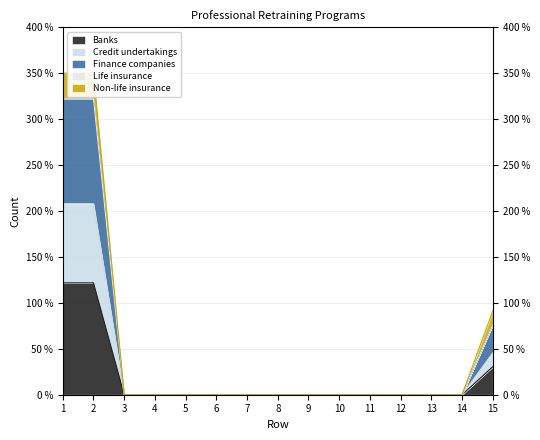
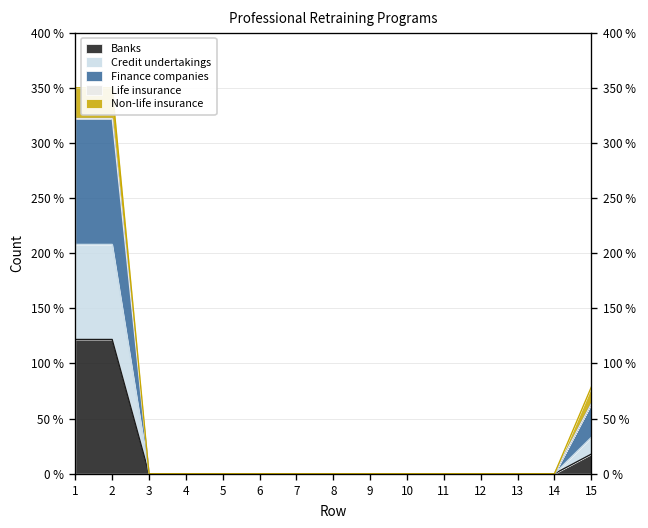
Banks, 15: 30 % -> 20 %
